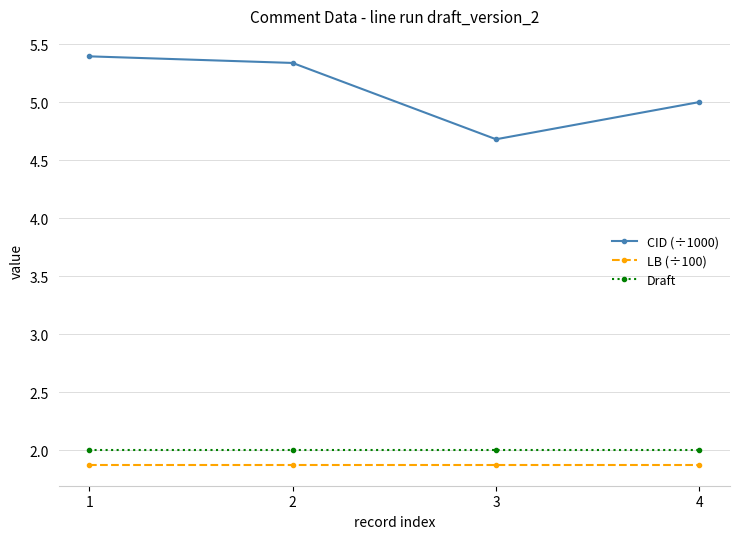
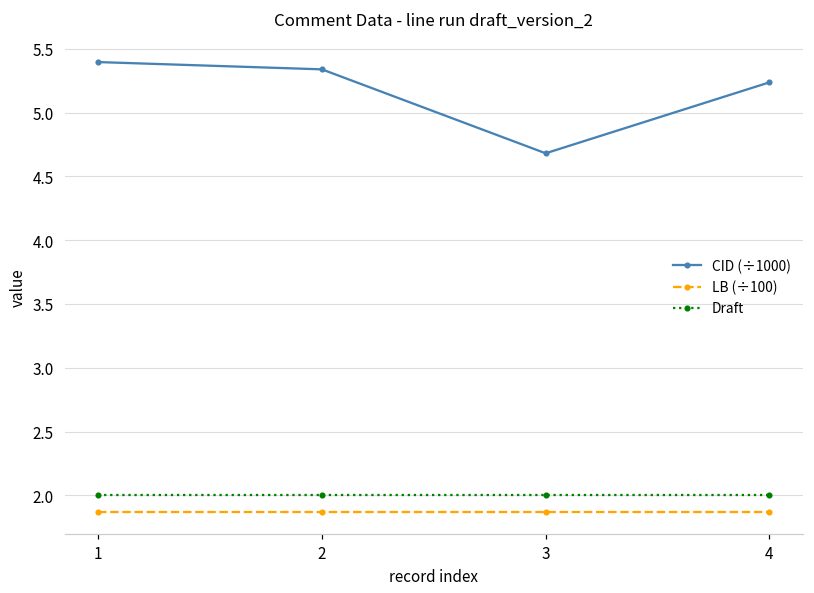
CID (÷1000), 4: 5.00 -> 5.24
